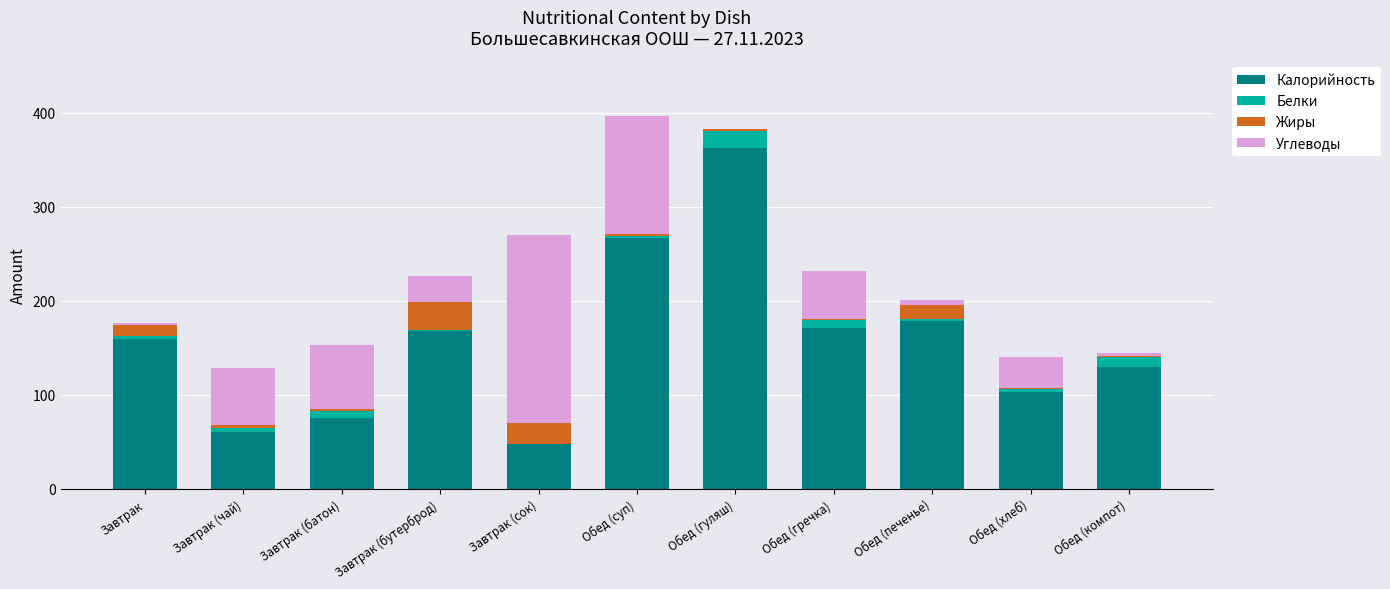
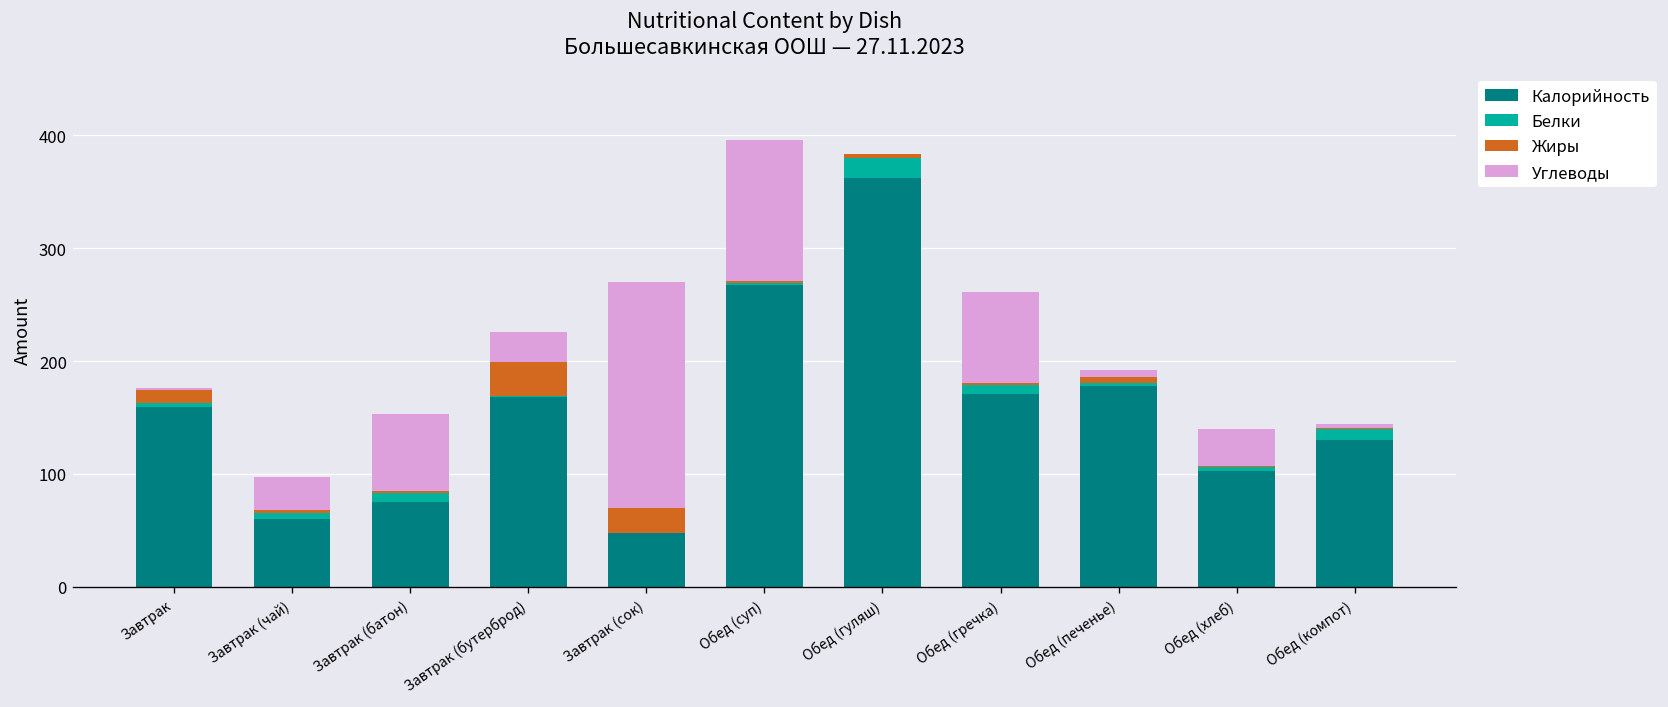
Углеводы, Завтрак (чай): 60 -> 30
Углеводы, Обед (гречка): 50 -> 80
Жиры, Обед (печенье): 14 -> 5
